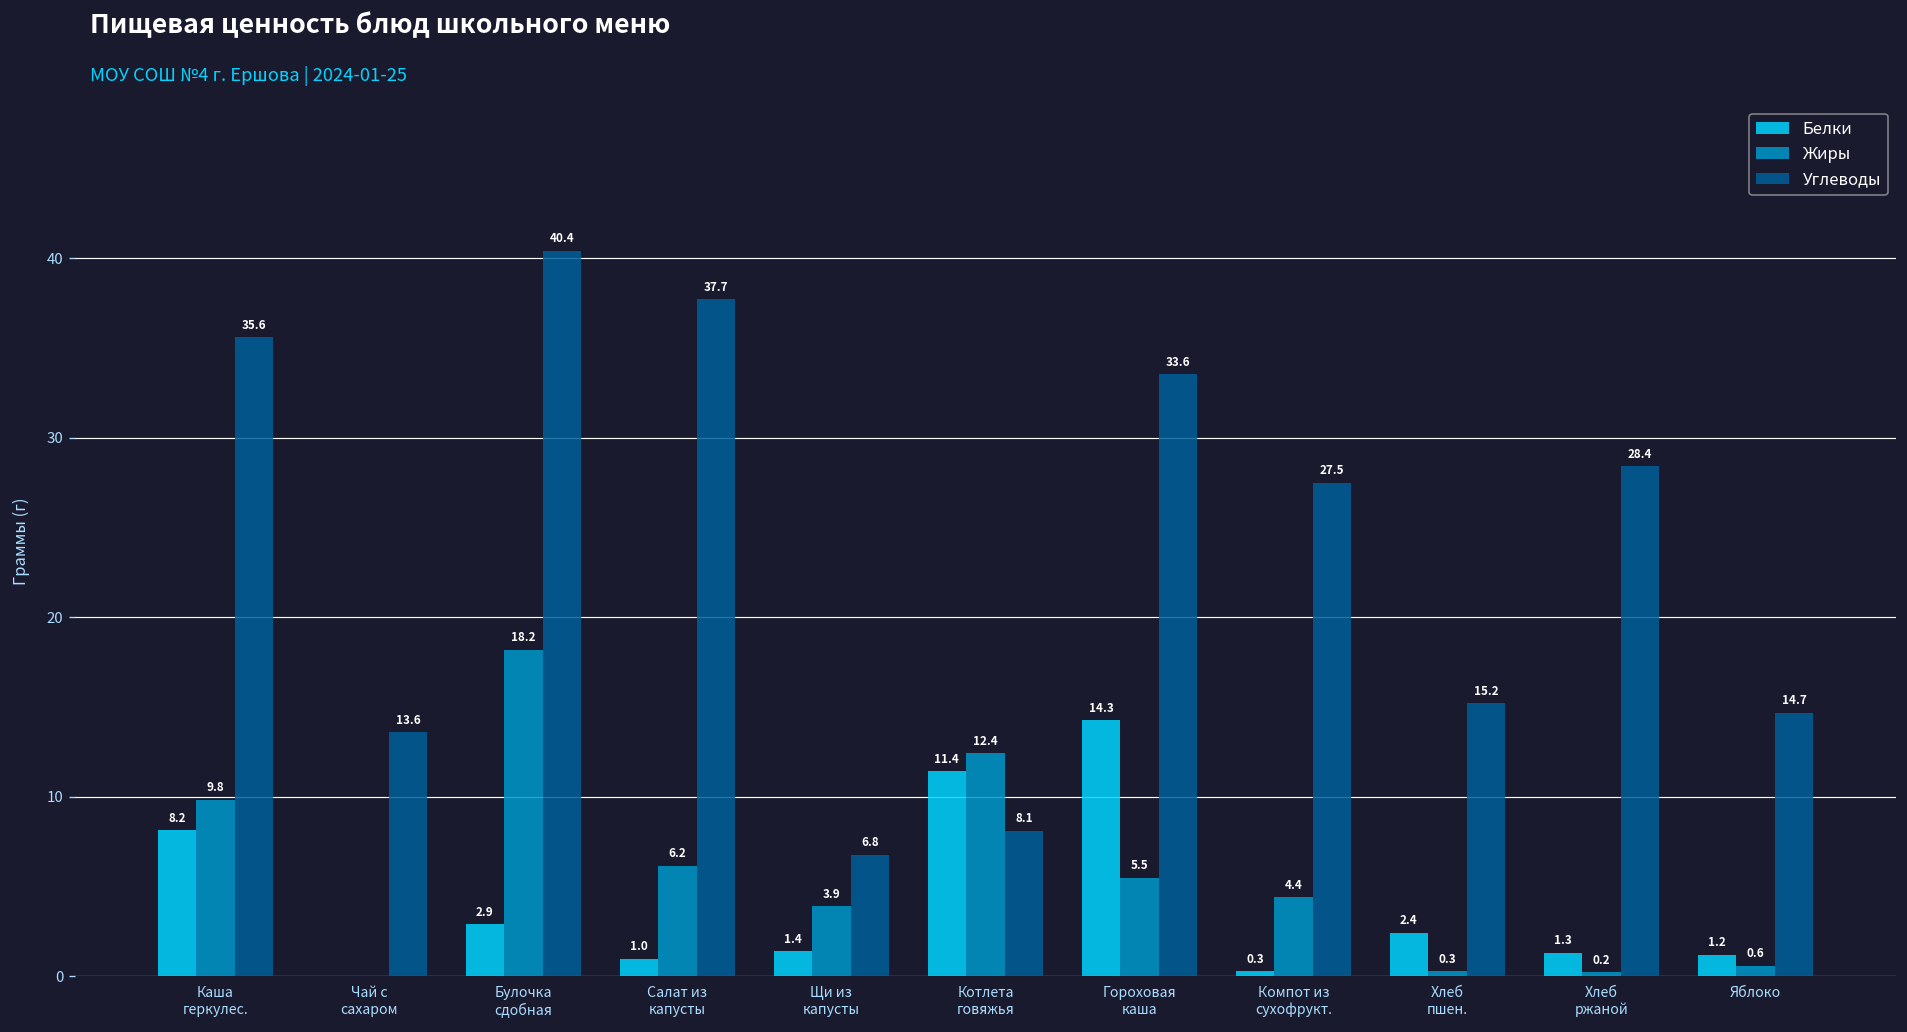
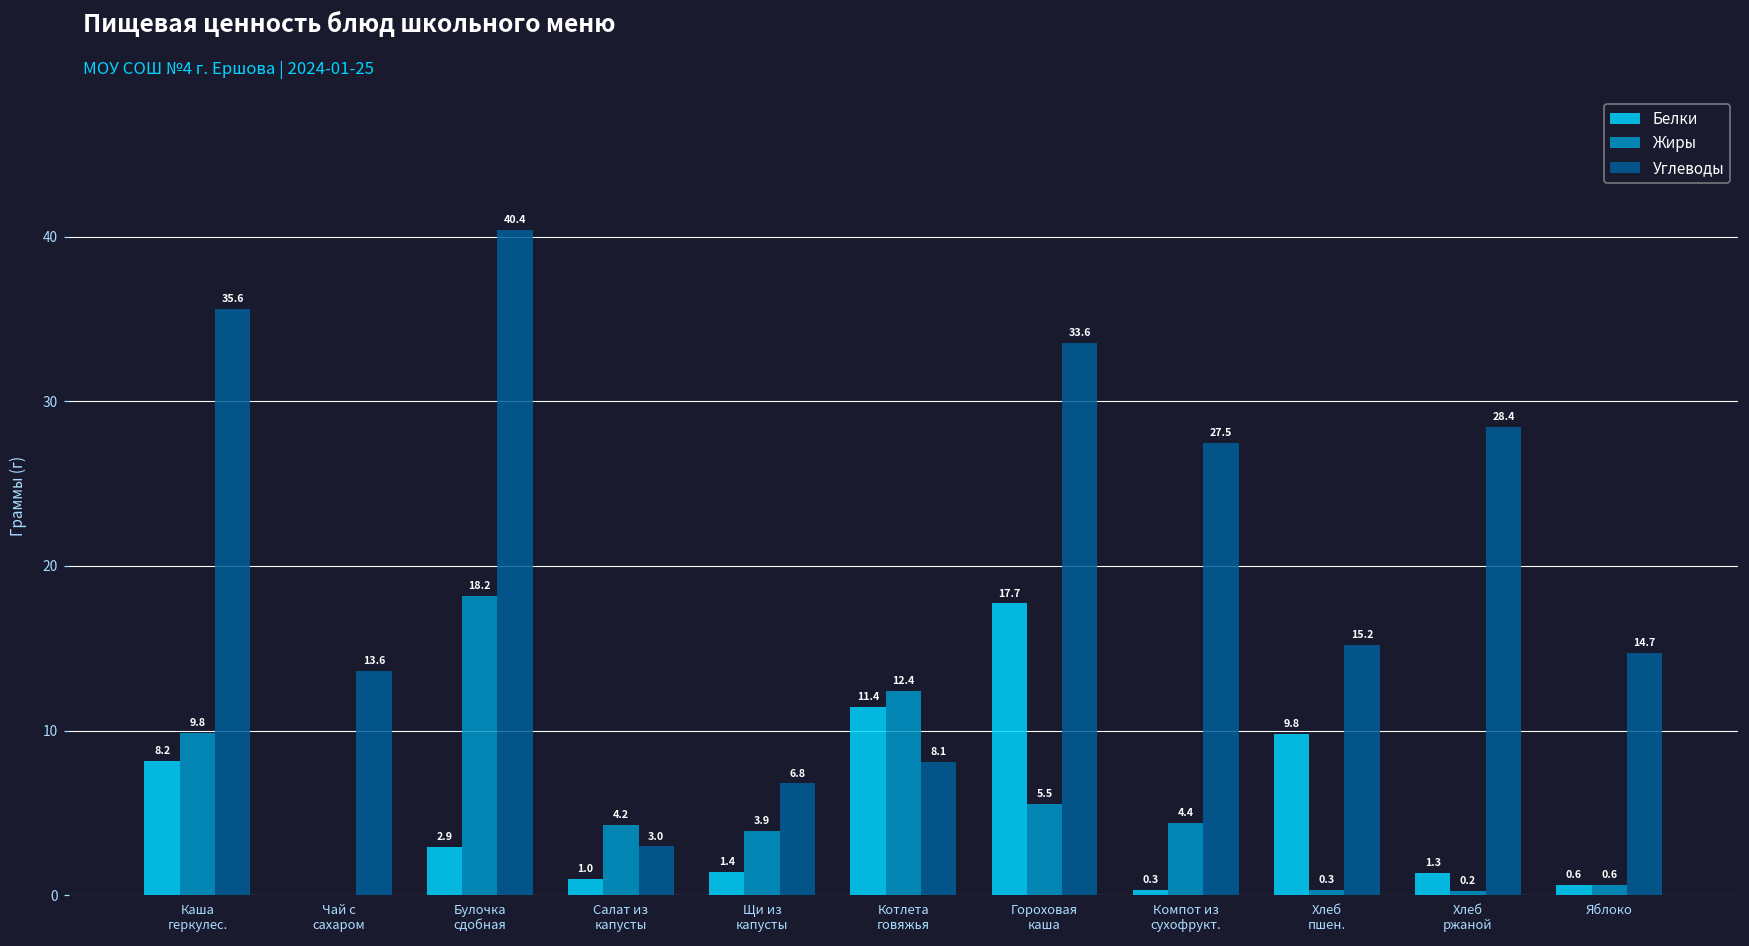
Жиры, Салат из капусты: 6.2 -> 4.2
Углеводы, Салат из капусты: 37.7 -> 3.0
Белки, Гороховая каша: 14.3 -> 17.7
Белки, Хлеб пшен.: 2.4 -> 9.8
Белки, Яблоко: 1.2 -> 0.6
